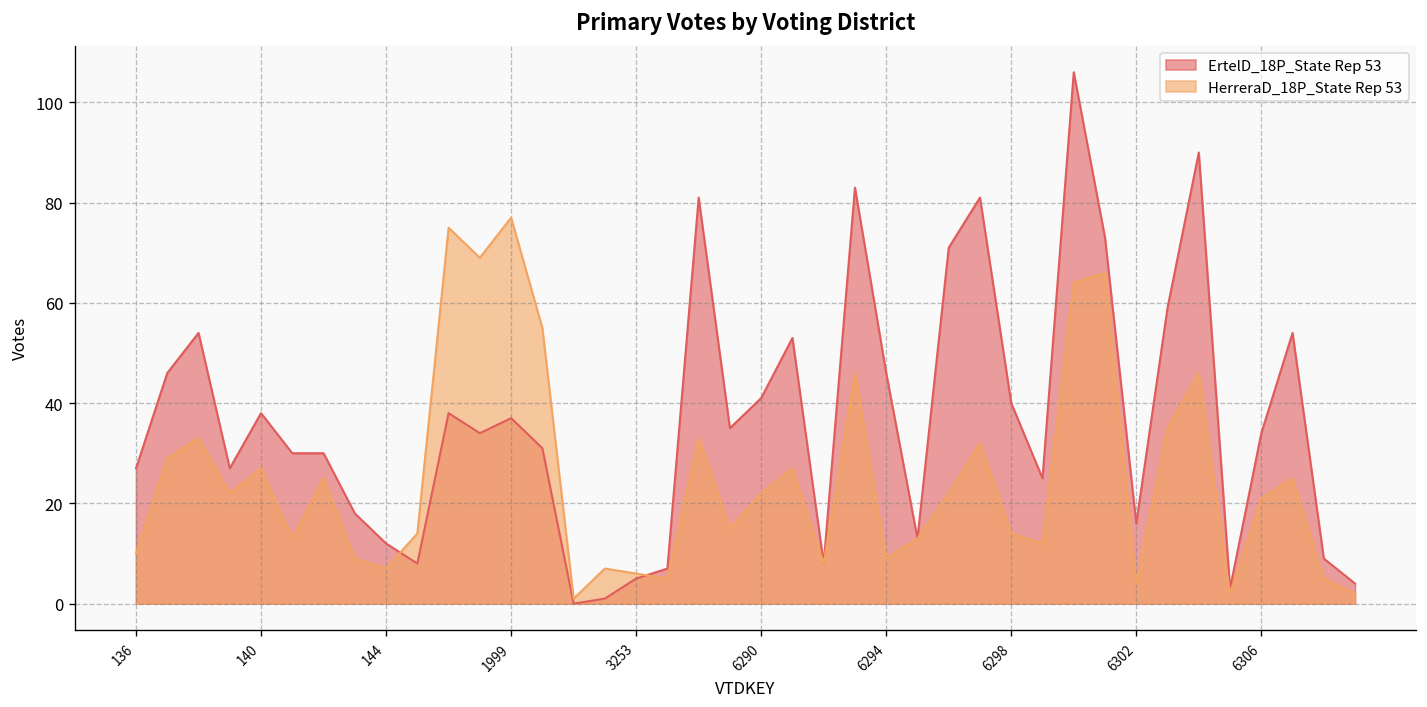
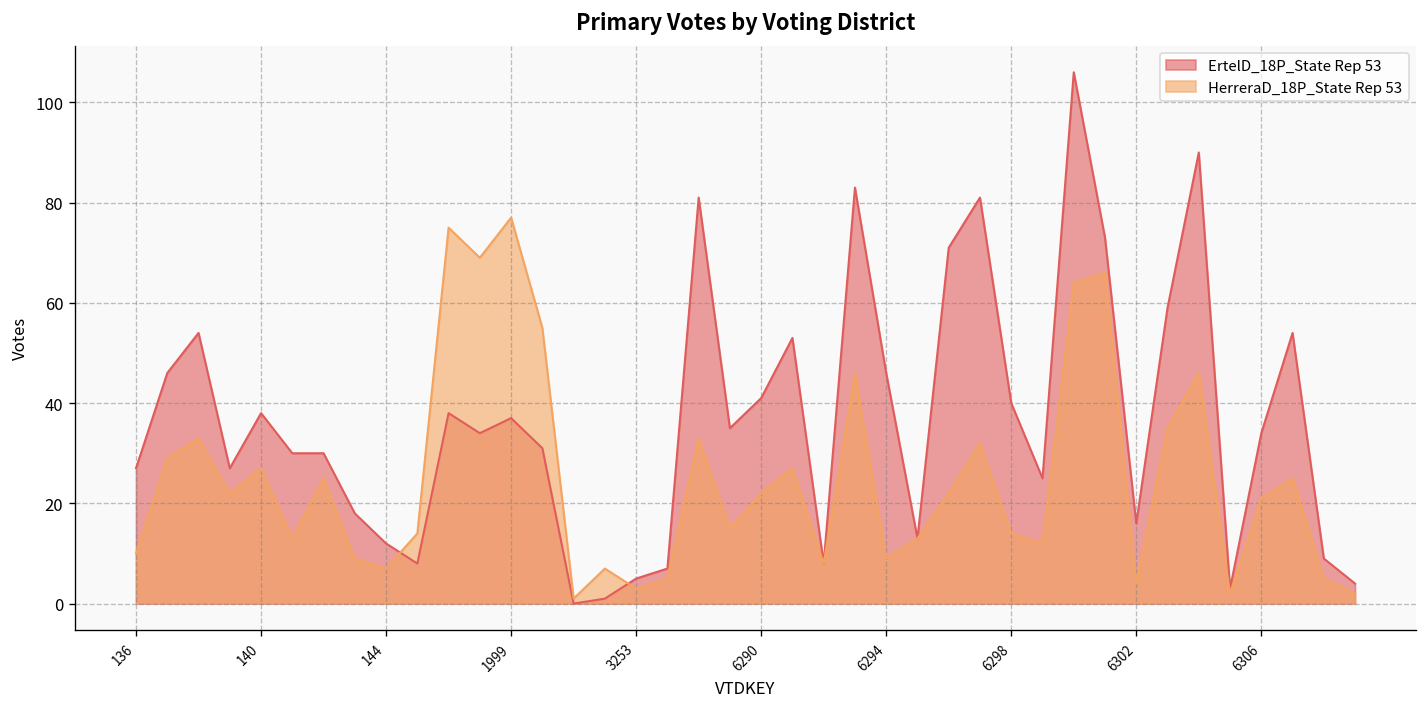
HerreraD_18P_State Rep 53, 3253: 6 -> 3
